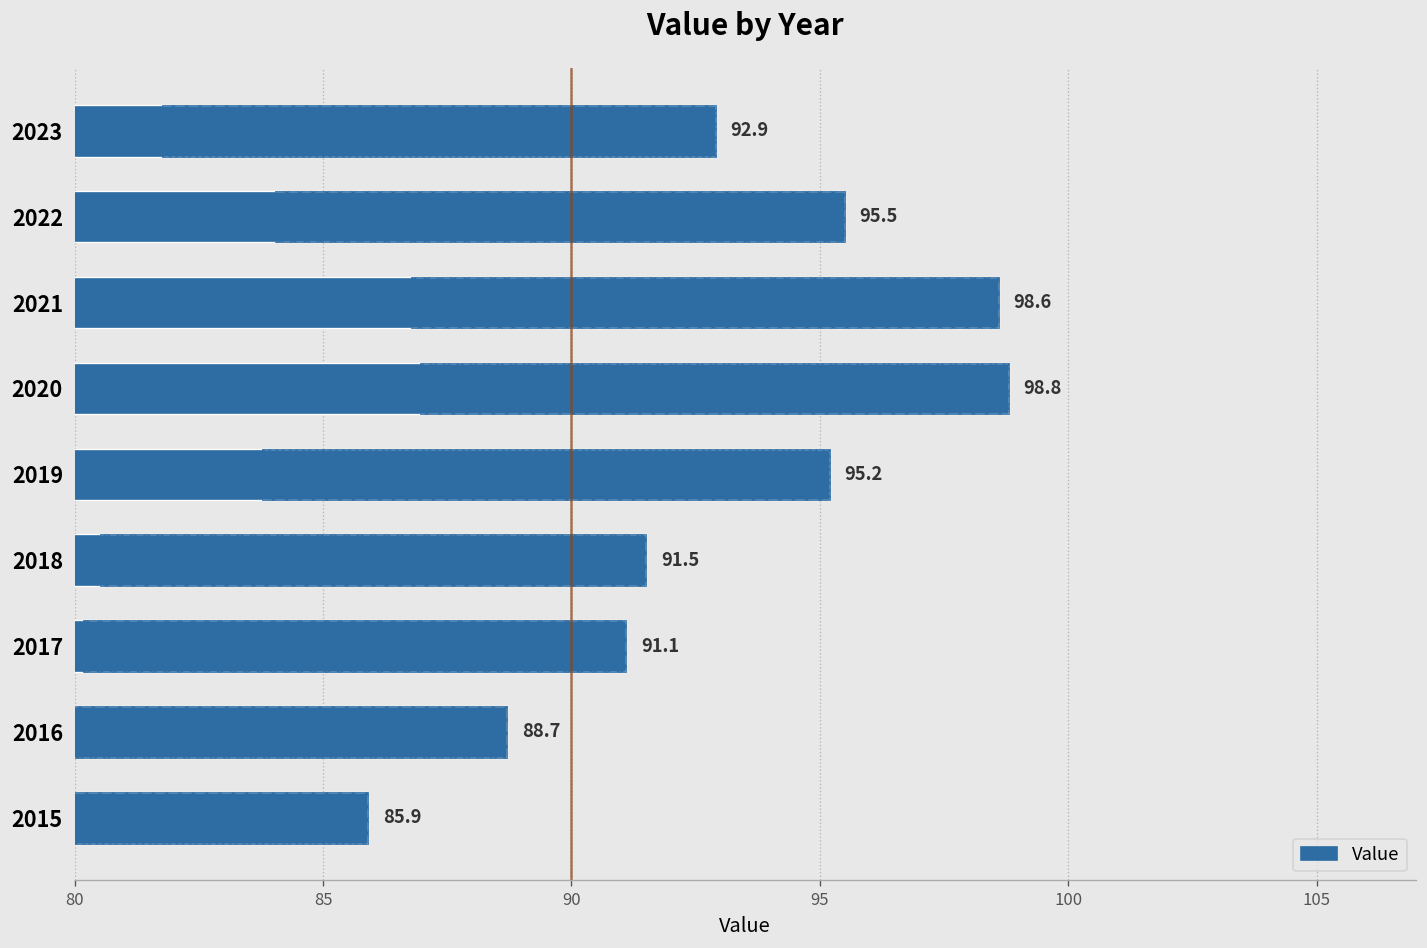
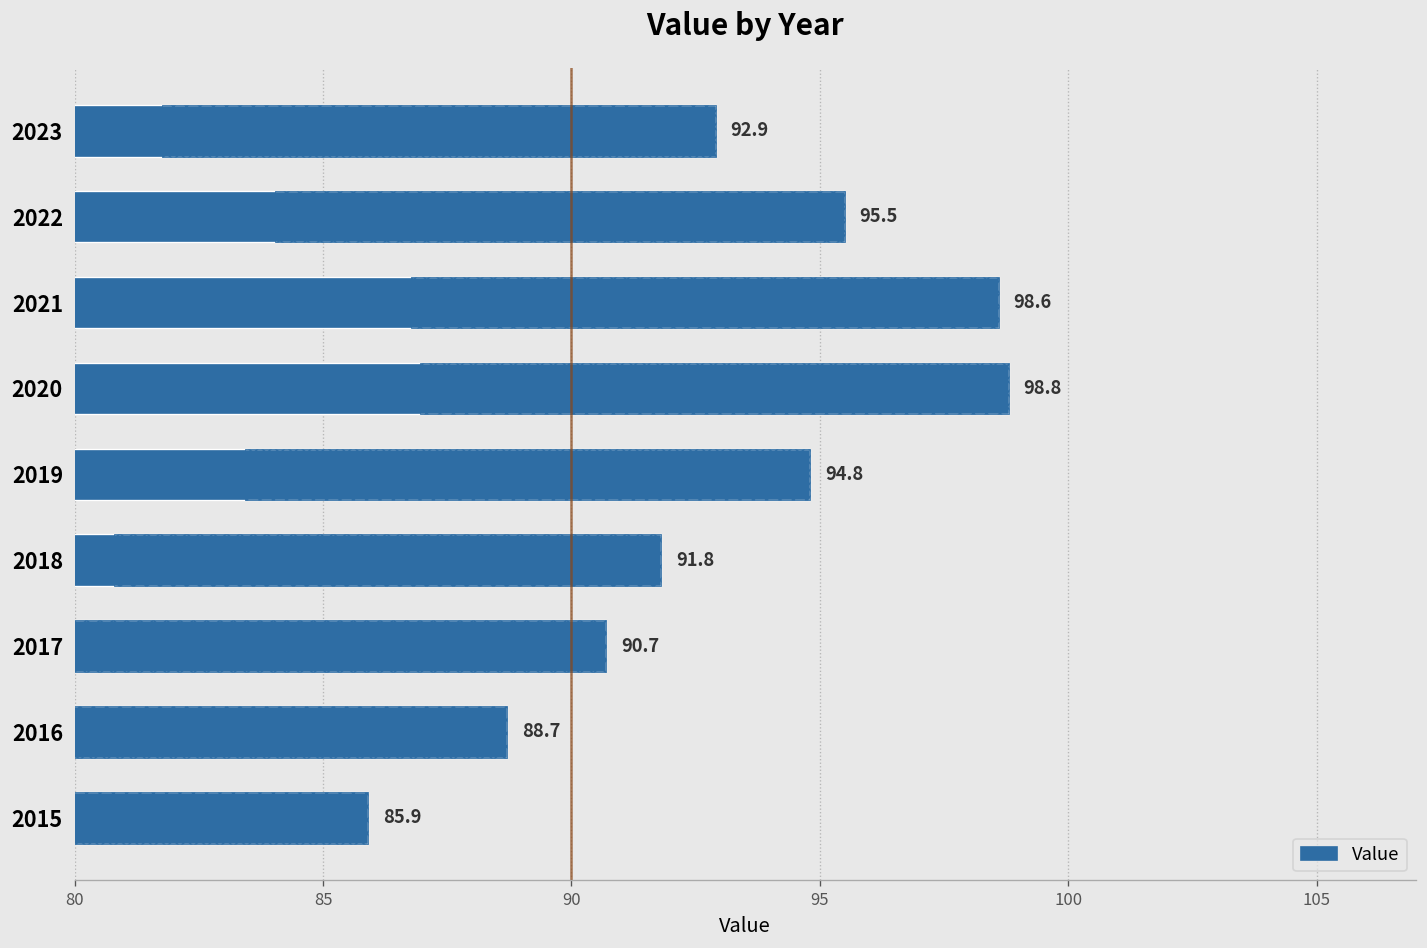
Value, 2019: 95.2 -> 94.8
Value, 2018: 91.5 -> 91.8
Value, 2017: 91.1 -> 90.7
